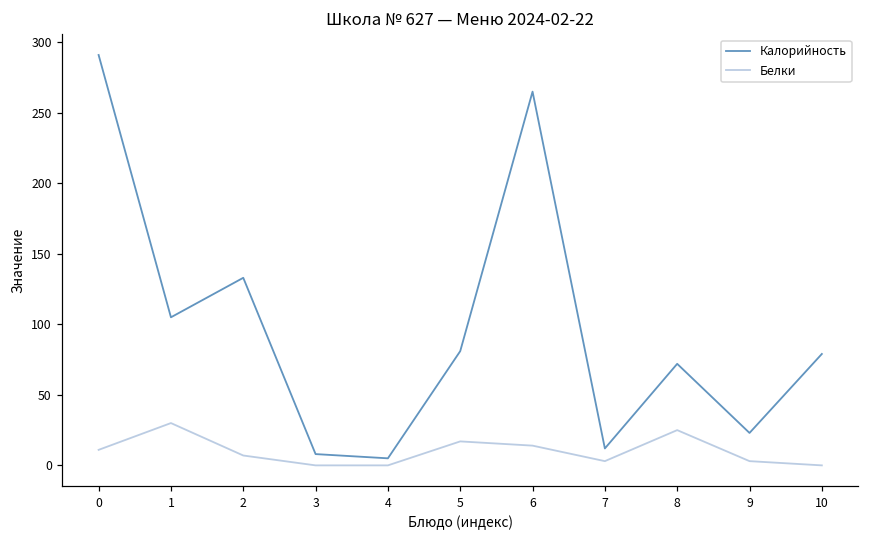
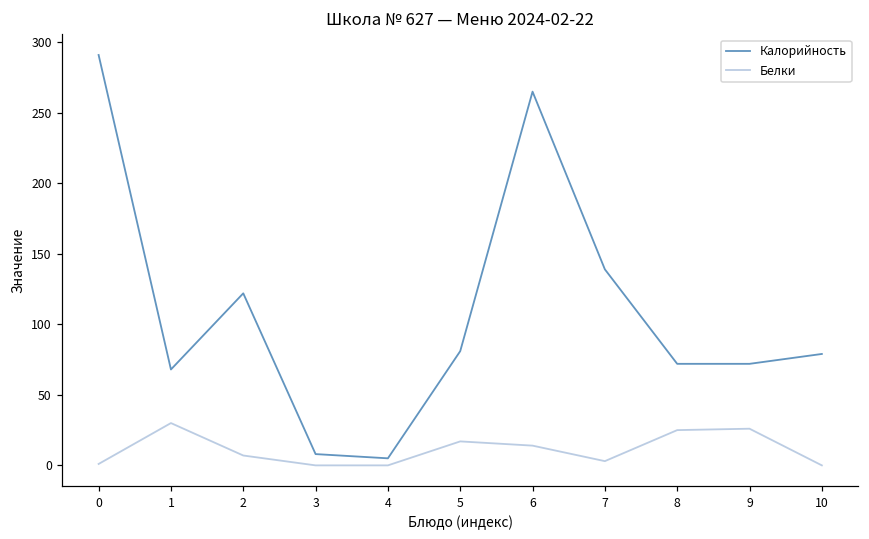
Белки, 0: 11 -> 1
Калорийность, 1: 105 -> 68
Калорийность, 2: 133 -> 122
Калорийность, 7: 12 -> 139
Калорийность, 9: 23 -> 72
Белки, 9: 3 -> 26
